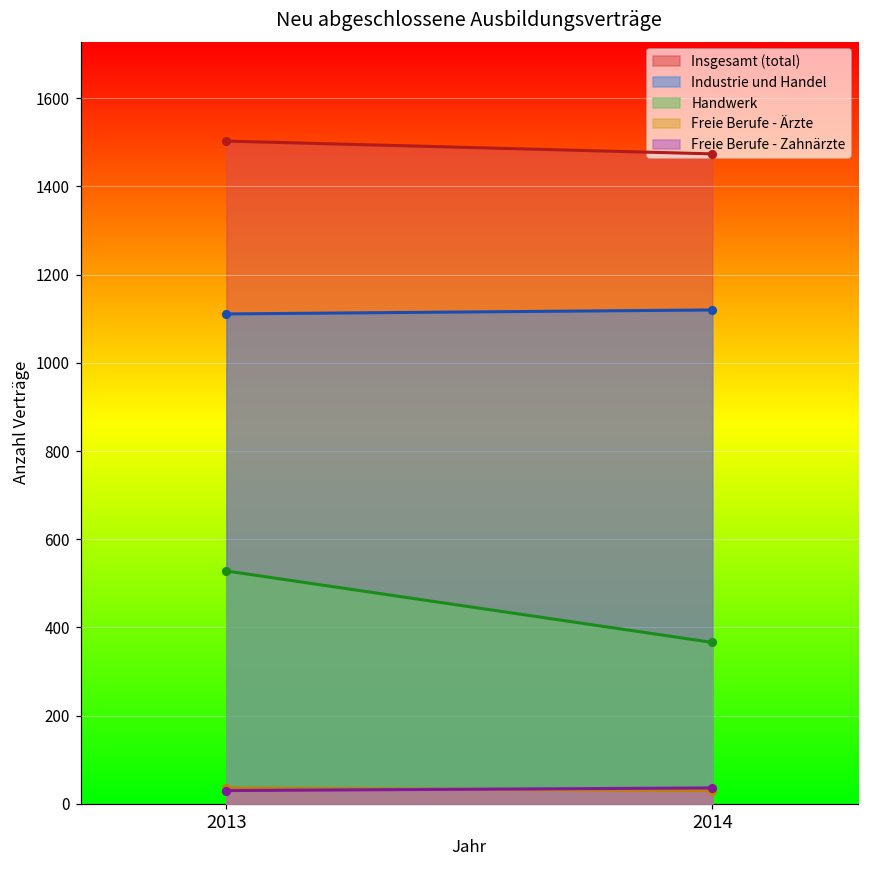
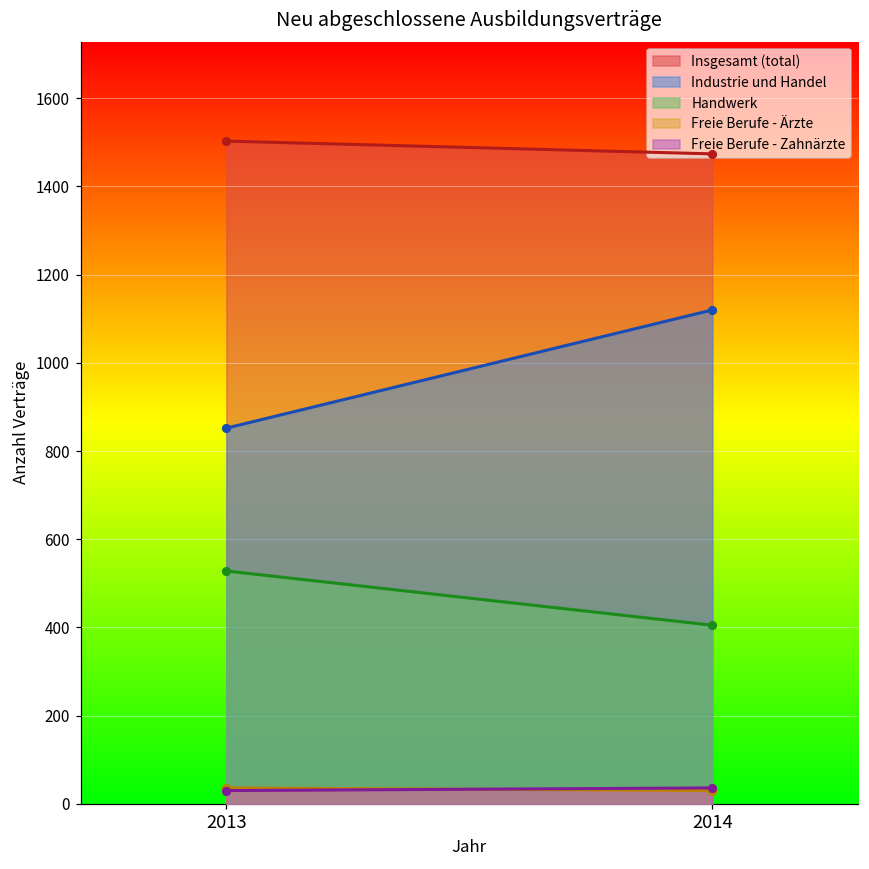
Industrie und Handel, 2013: 1110 -> 850
Handwerk, 2014: 370 -> 410
